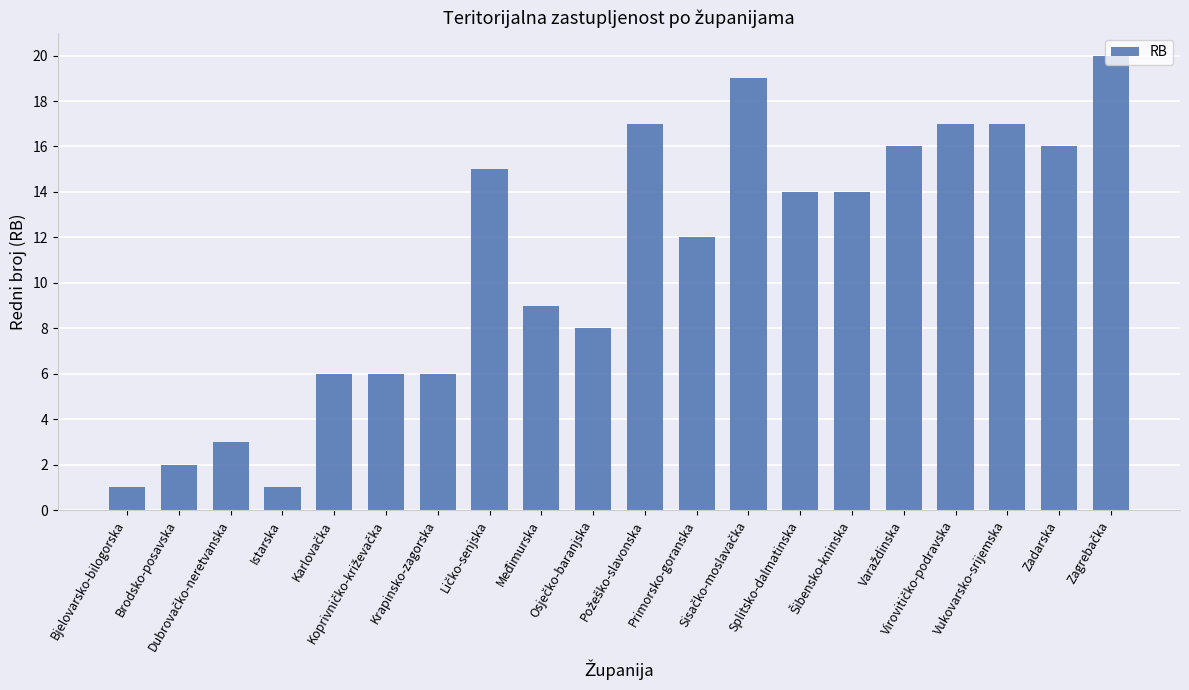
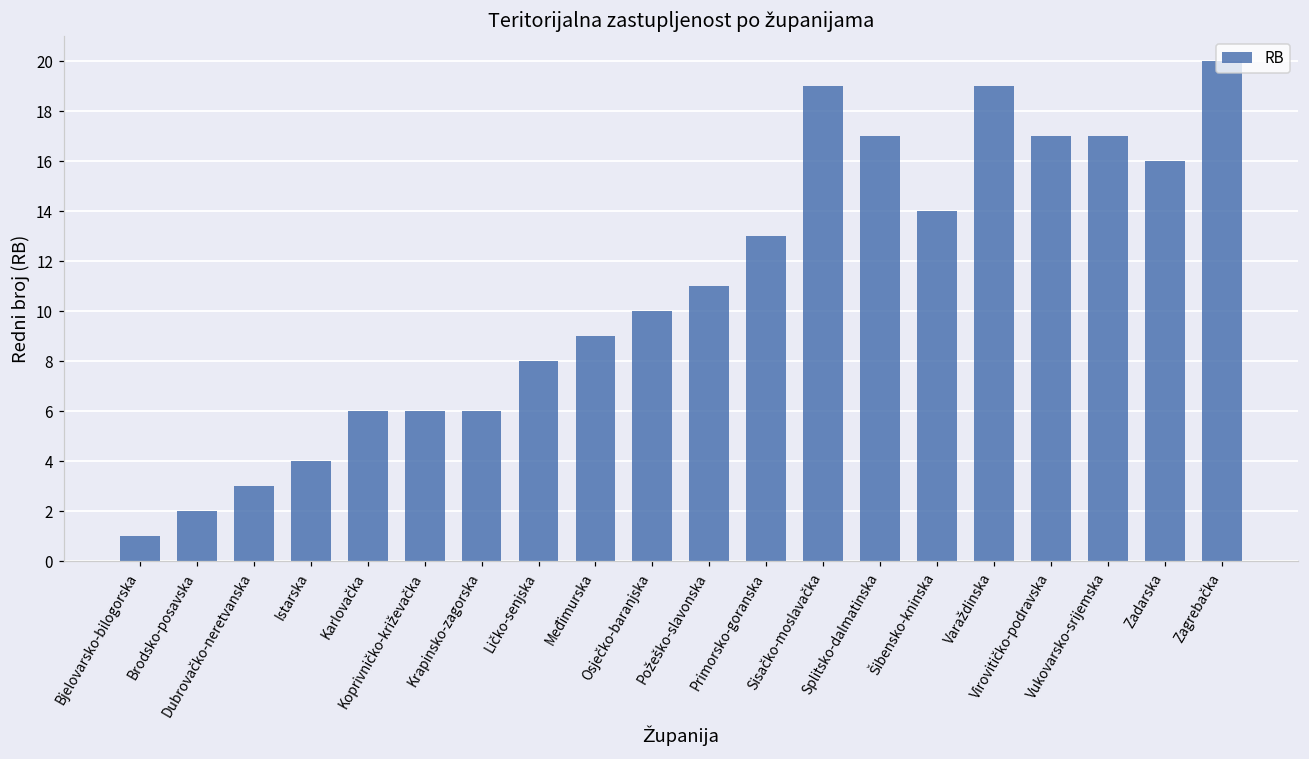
Istarska: 1 -> 4
Ličko-senjska: 15 -> 8
Osječko-baranjska: 8 -> 10
Požeško-slavonska: 17 -> 11
Primorsko-goranska: 12 -> 13
Splitsko-dalmatinska: 14 -> 17
Varaždinska: 16 -> 19
